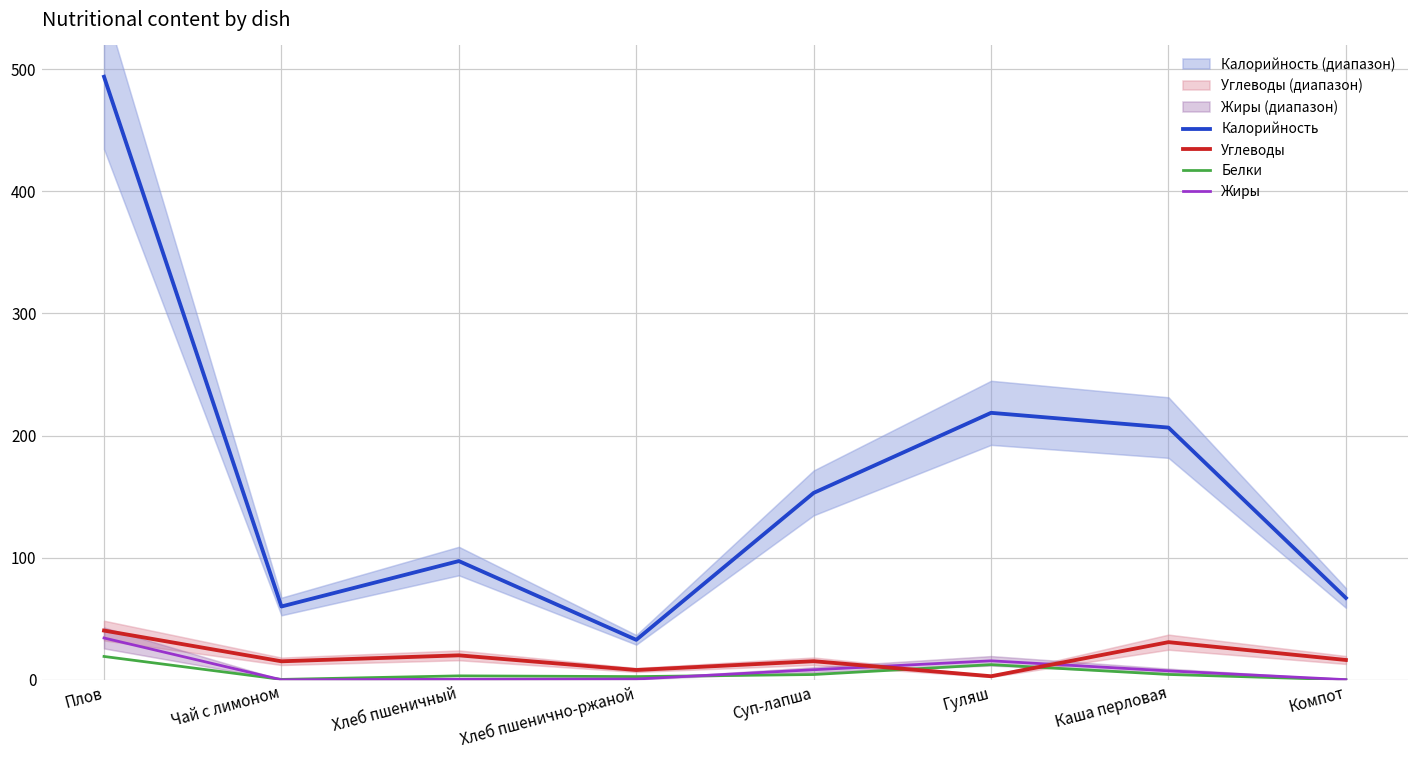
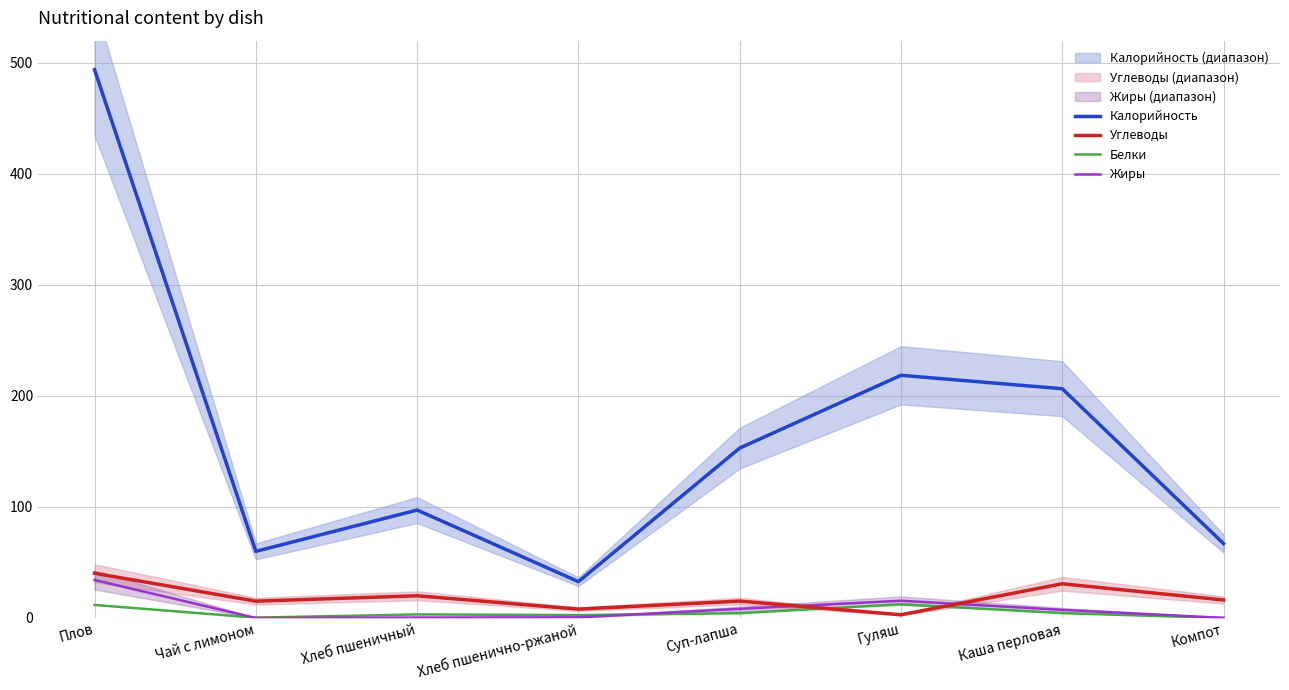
Белки, Плов: 19 -> 12
